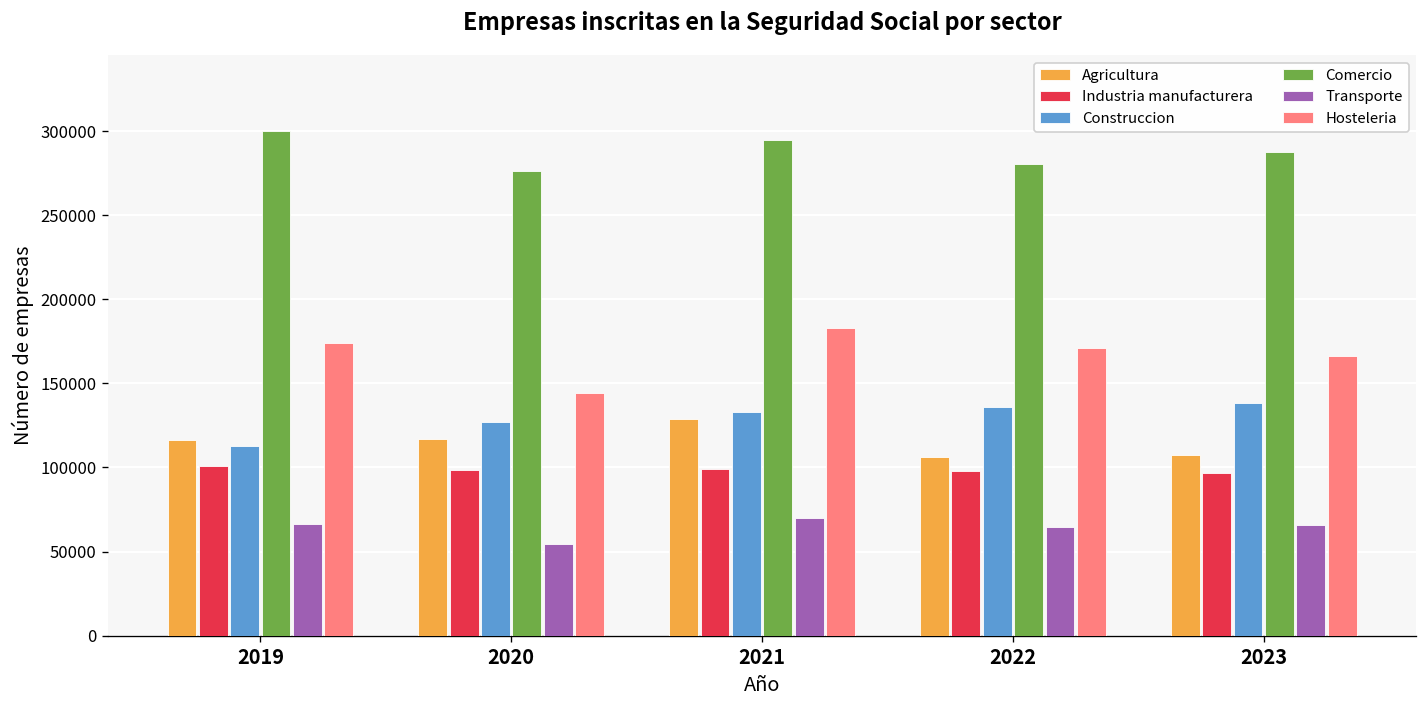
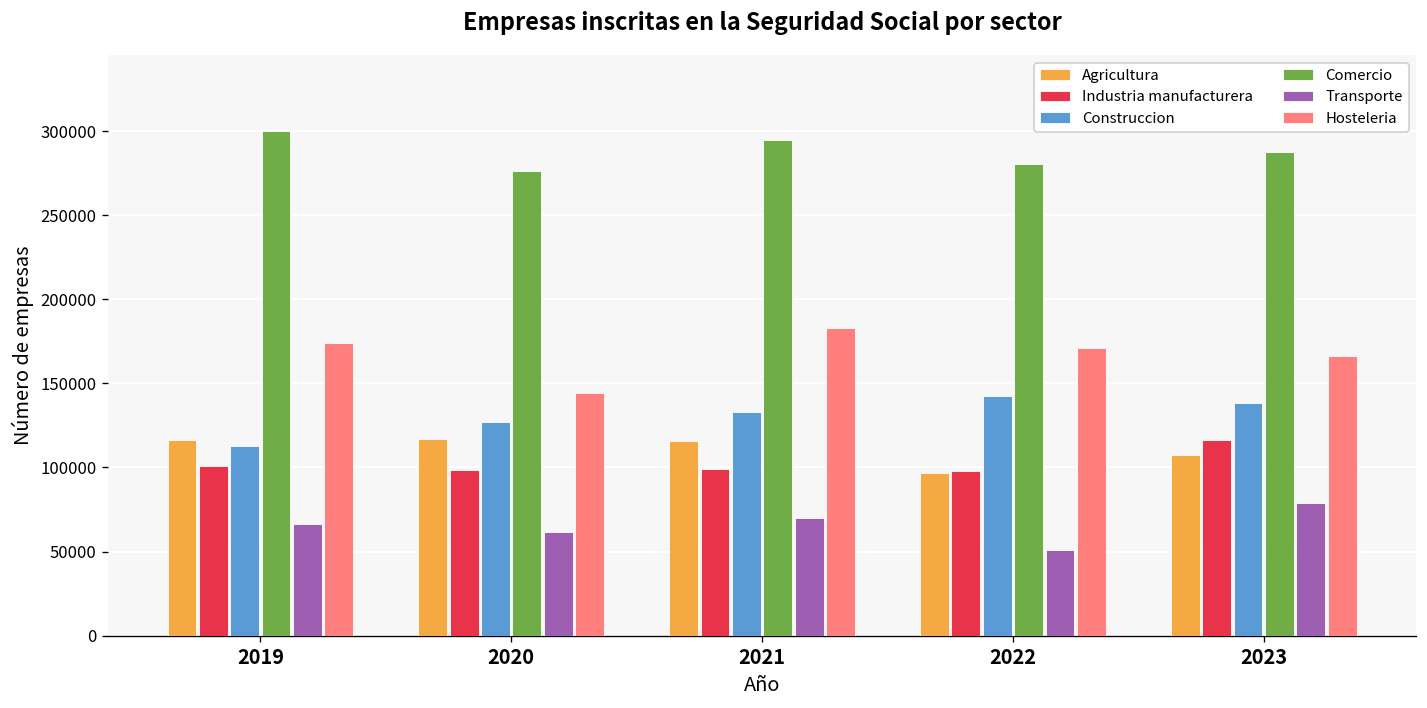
Transporte, 2020: 55000 -> 61000
Agricultura, 2021: 129000 -> 116000
Agricultura, 2022: 106000 -> 96000
Construccion, 2022: 136000 -> 143000
Transporte, 2022: 64000 -> 51000
Industria manufacturera, 2023: 97000 -> 116000
Transporte, 2023: 66000 -> 79000
